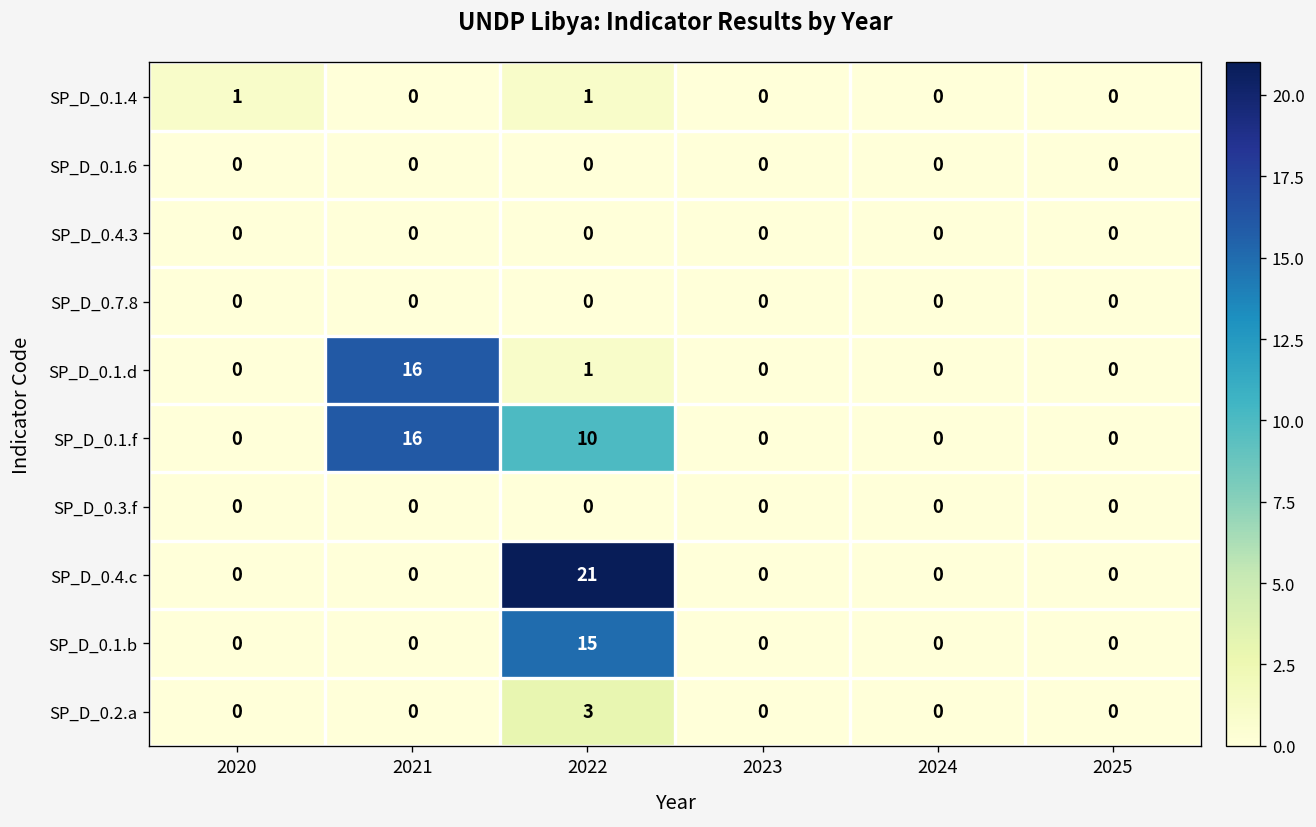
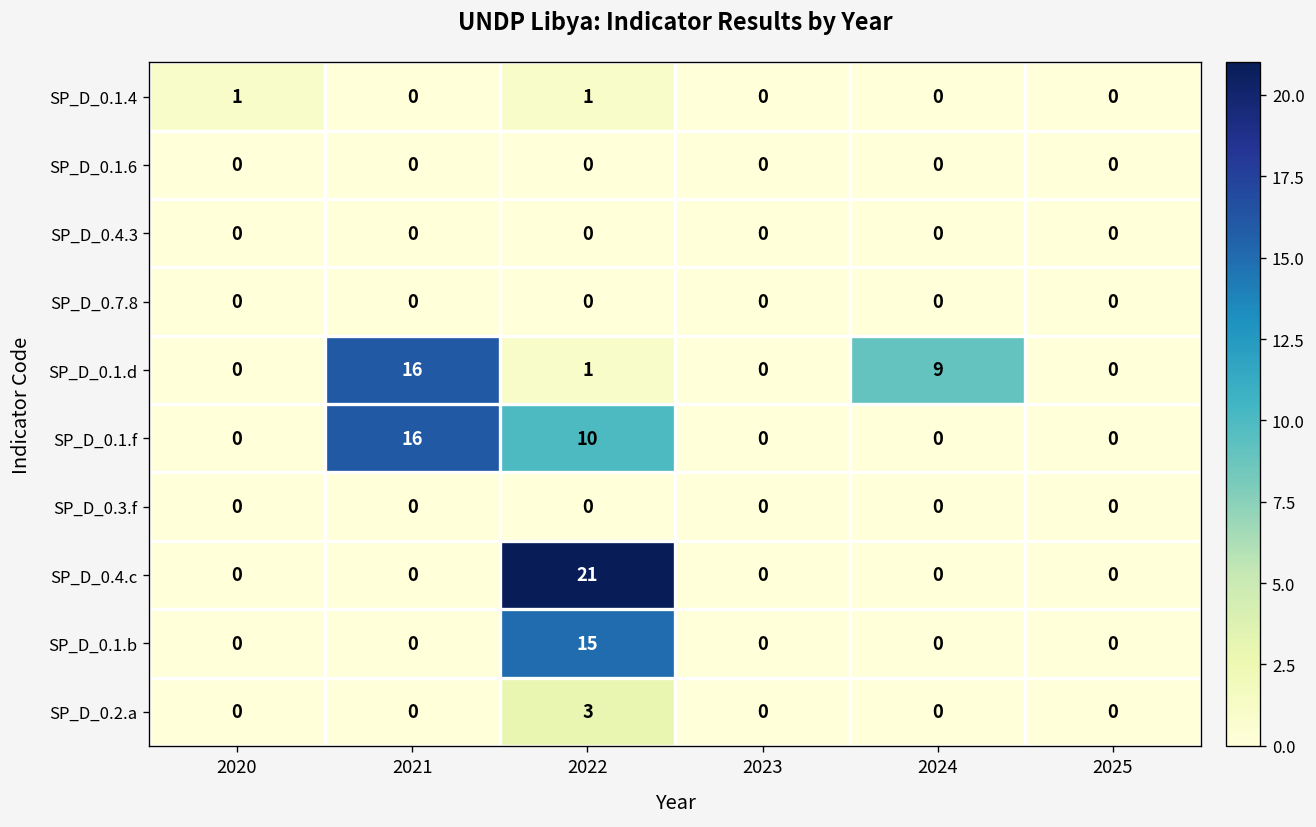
SP_D_0.1.d, 2024: 0 -> 9
